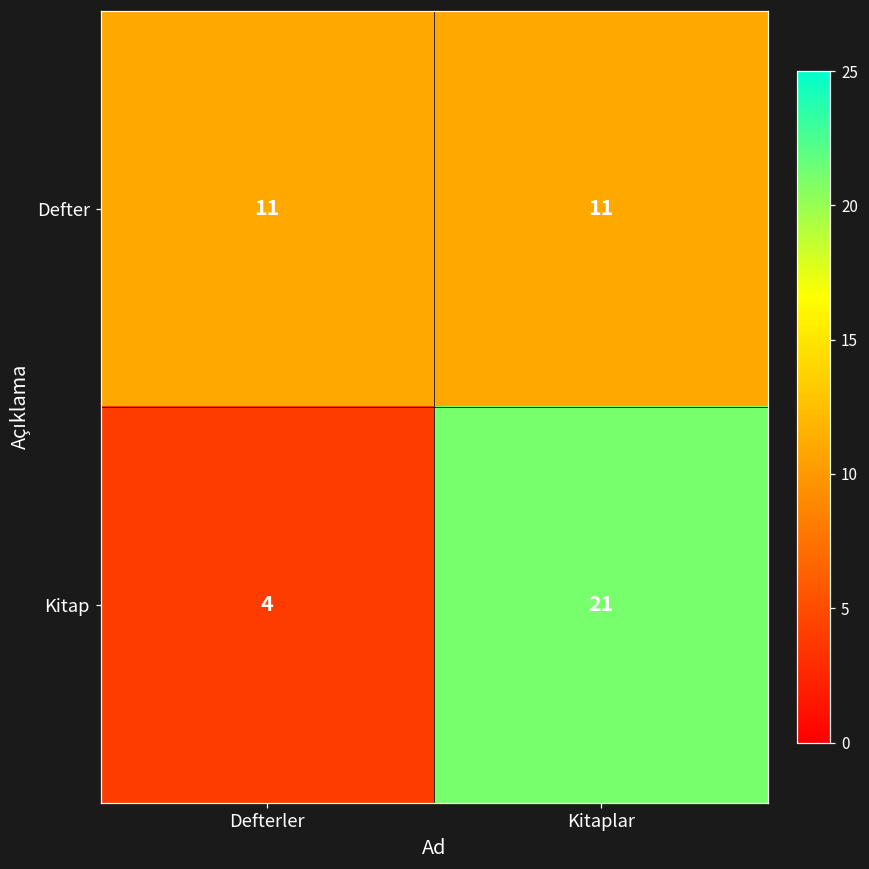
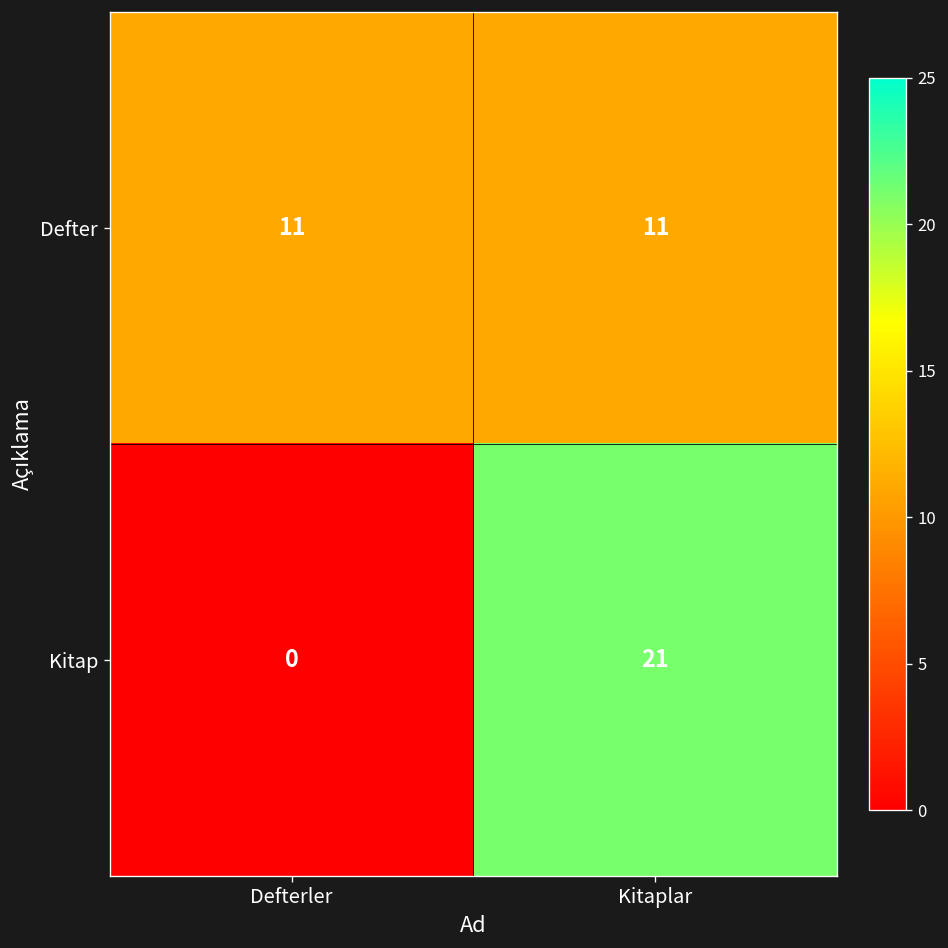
Kitap, Defterler: 4 -> 0
